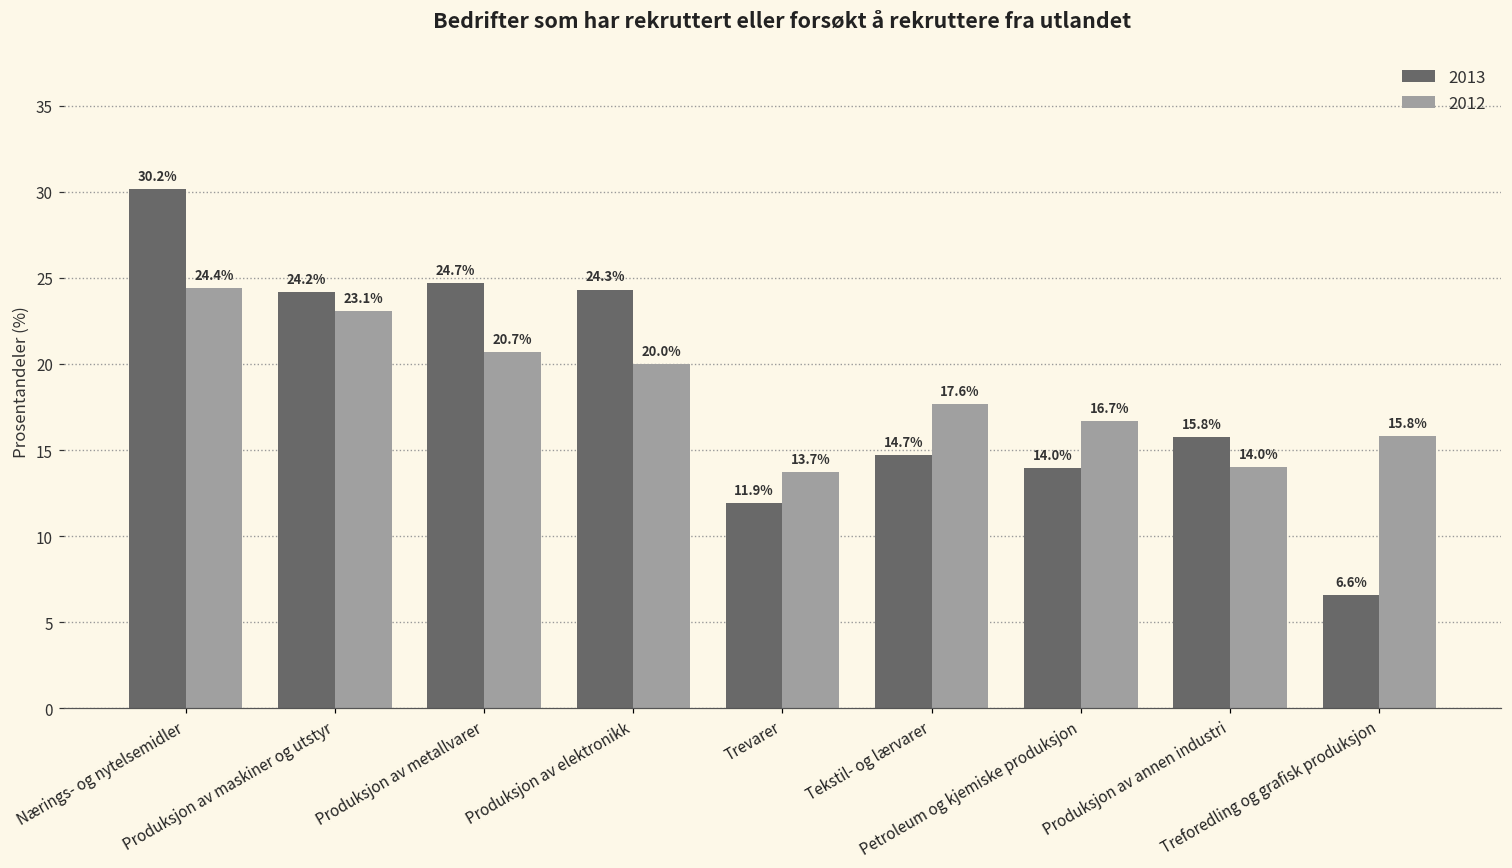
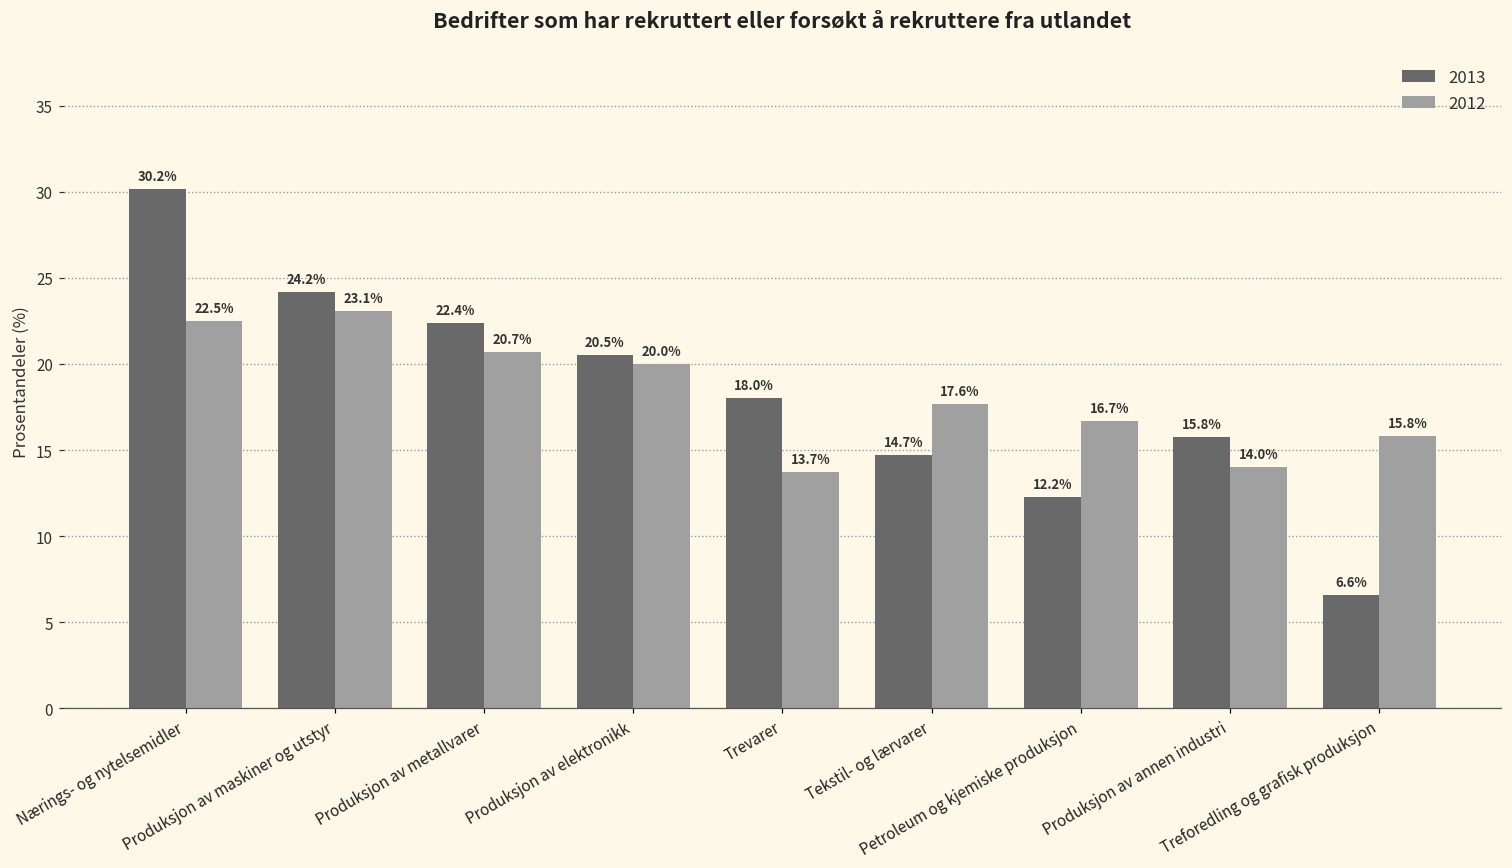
2012, Nærings- og nytelsemidler: 24.4% -> 22.5%
2013, Produksjon av metallvarer: 24.7% -> 22.4%
2013, Produksjon av elektronikk: 24.3% -> 20.5%
2013, Trevarer: 11.9% -> 18.0%
2013, Petroleum og kjemiske produksjon: 14.0% -> 12.2%
